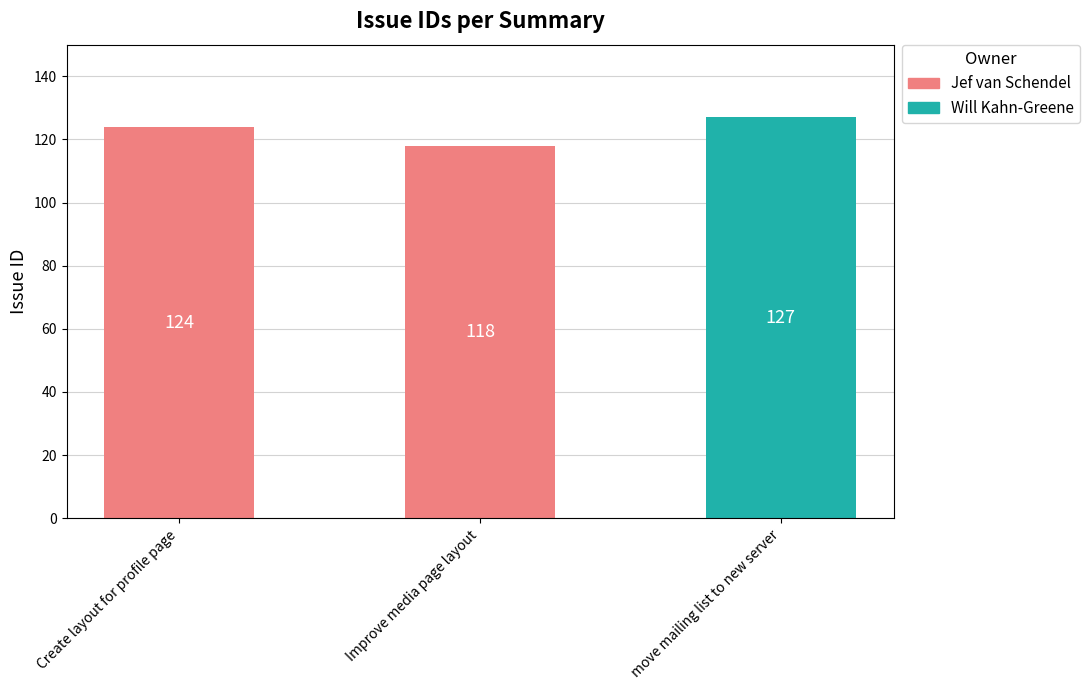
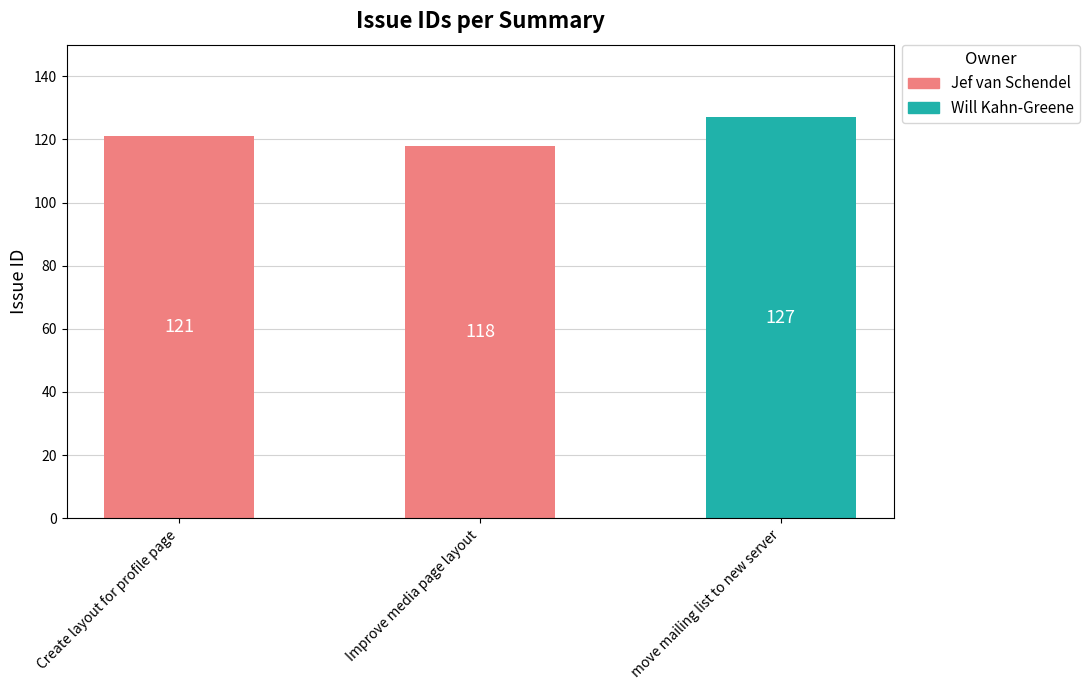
Create layout for profile page: 124 -> 121
